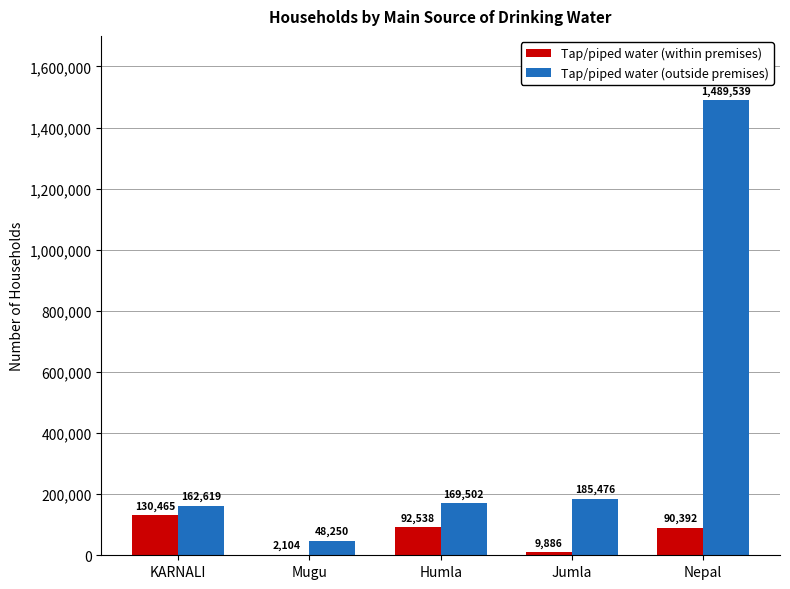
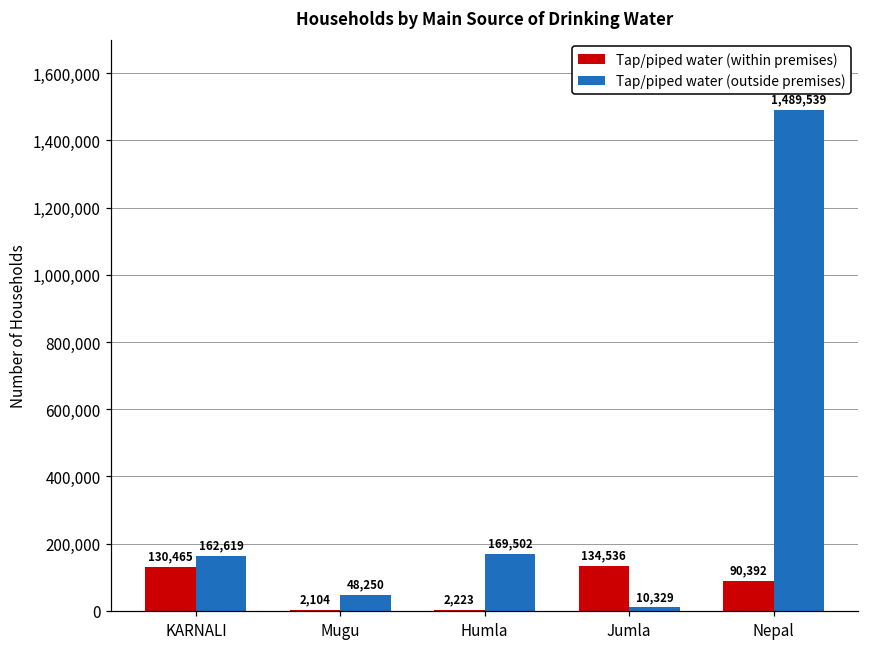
Tap/piped water (within premises), Humla: 92,538 -> 2,223
Tap/piped water (within premises), Jumla: 9,886 -> 134,536
Tap/piped water (outside premises), Jumla: 185,476 -> 10,329
